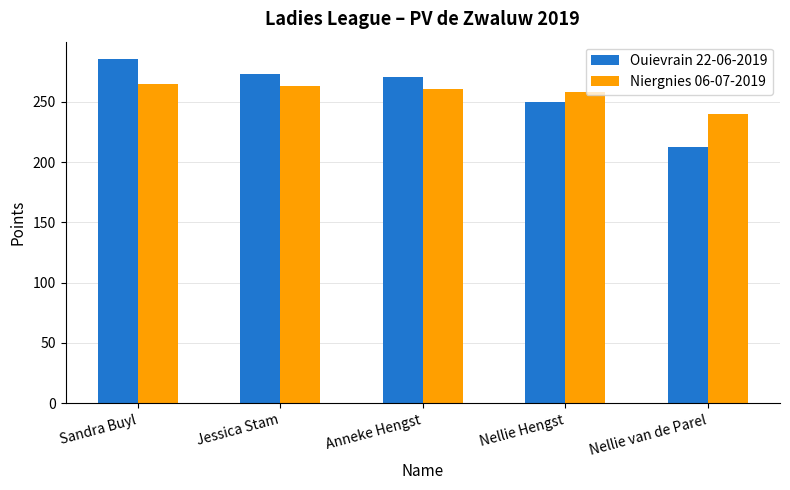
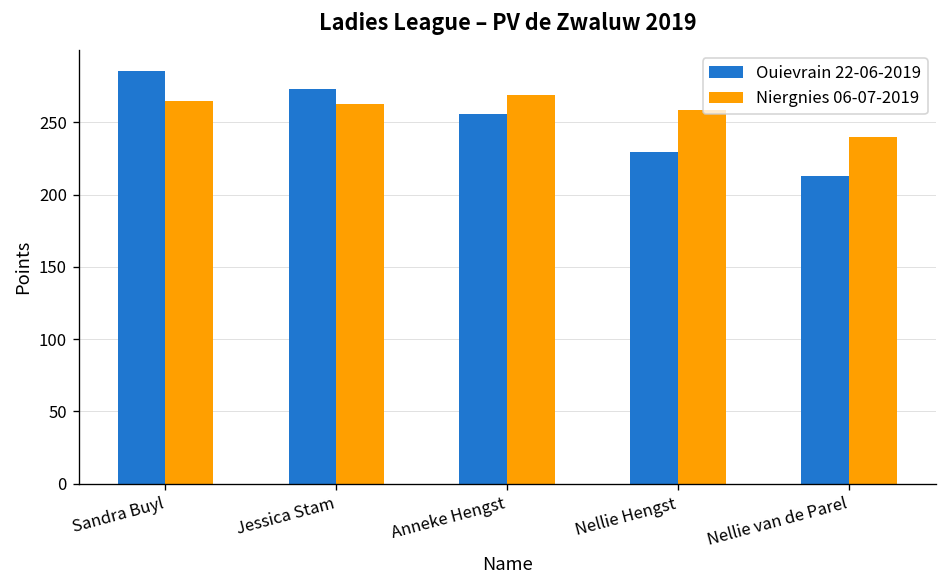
Ouievrain 22-06-2019, Anneke Hengst: 270 -> 255
Niergnies 06-07-2019, Anneke Hengst: 261 -> 269
Ouievrain 22-06-2019, Nellie Hengst: 250 -> 229
